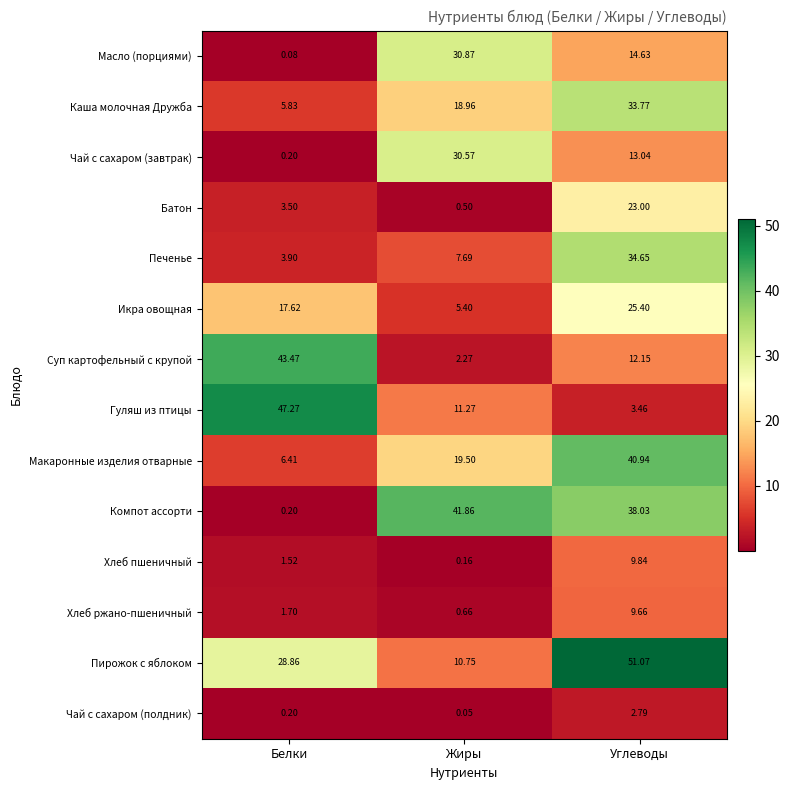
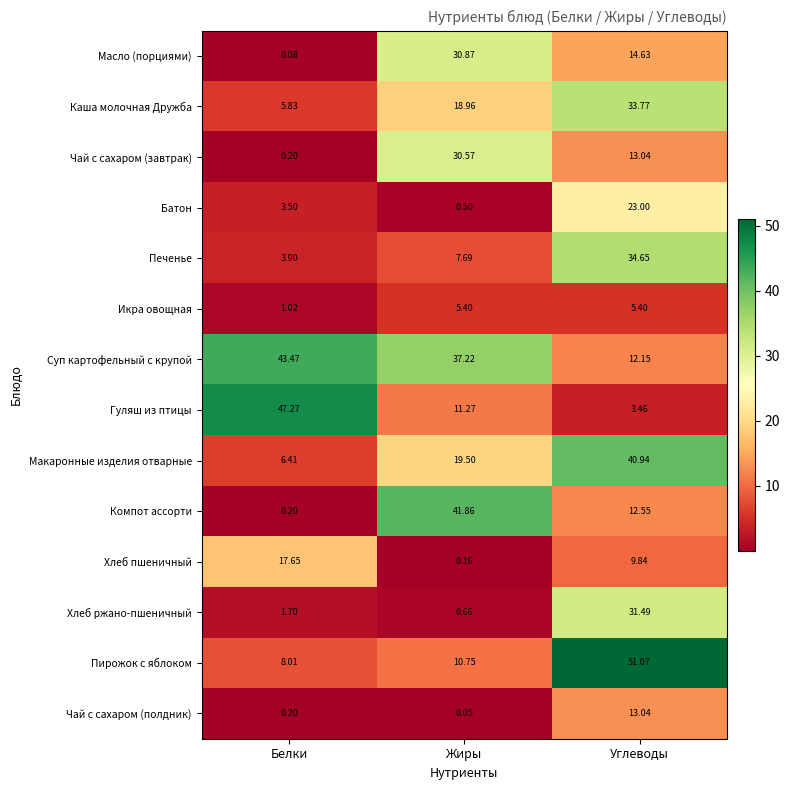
Икра овощная, Белки: 17.62 -> 1.02
Икра овощная, Углеводы: 25.40 -> 5.40
Суп картофельный с крупой, Жиры: 2.27 -> 37.22
Компот ассорти, Углеводы: 38.03 -> 12.55
Хлеб пшеничный, Белки: 1.52 -> 17.65
Хлеб ржано-пшеничный, Углеводы: 9.66 -> 31.49
Пирожок с яблоком, Белки: 28.86 -> 8.01
Чай с сахаром (полдник), Углеводы: 2.79 -> 13.04
